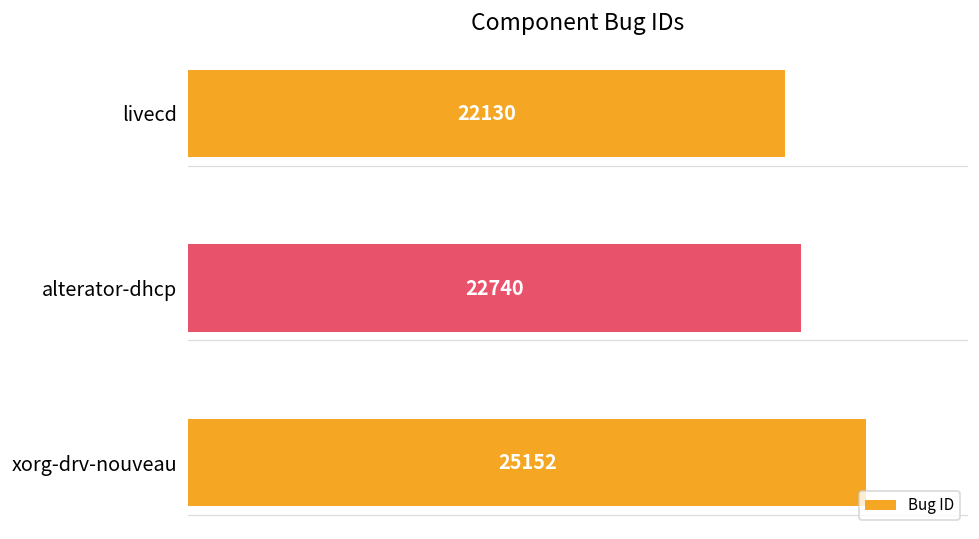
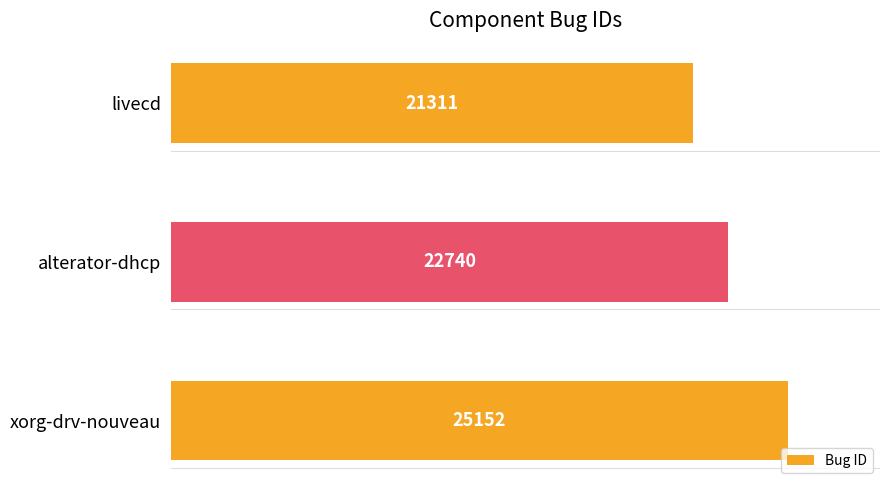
livecd: 22130 -> 21311
